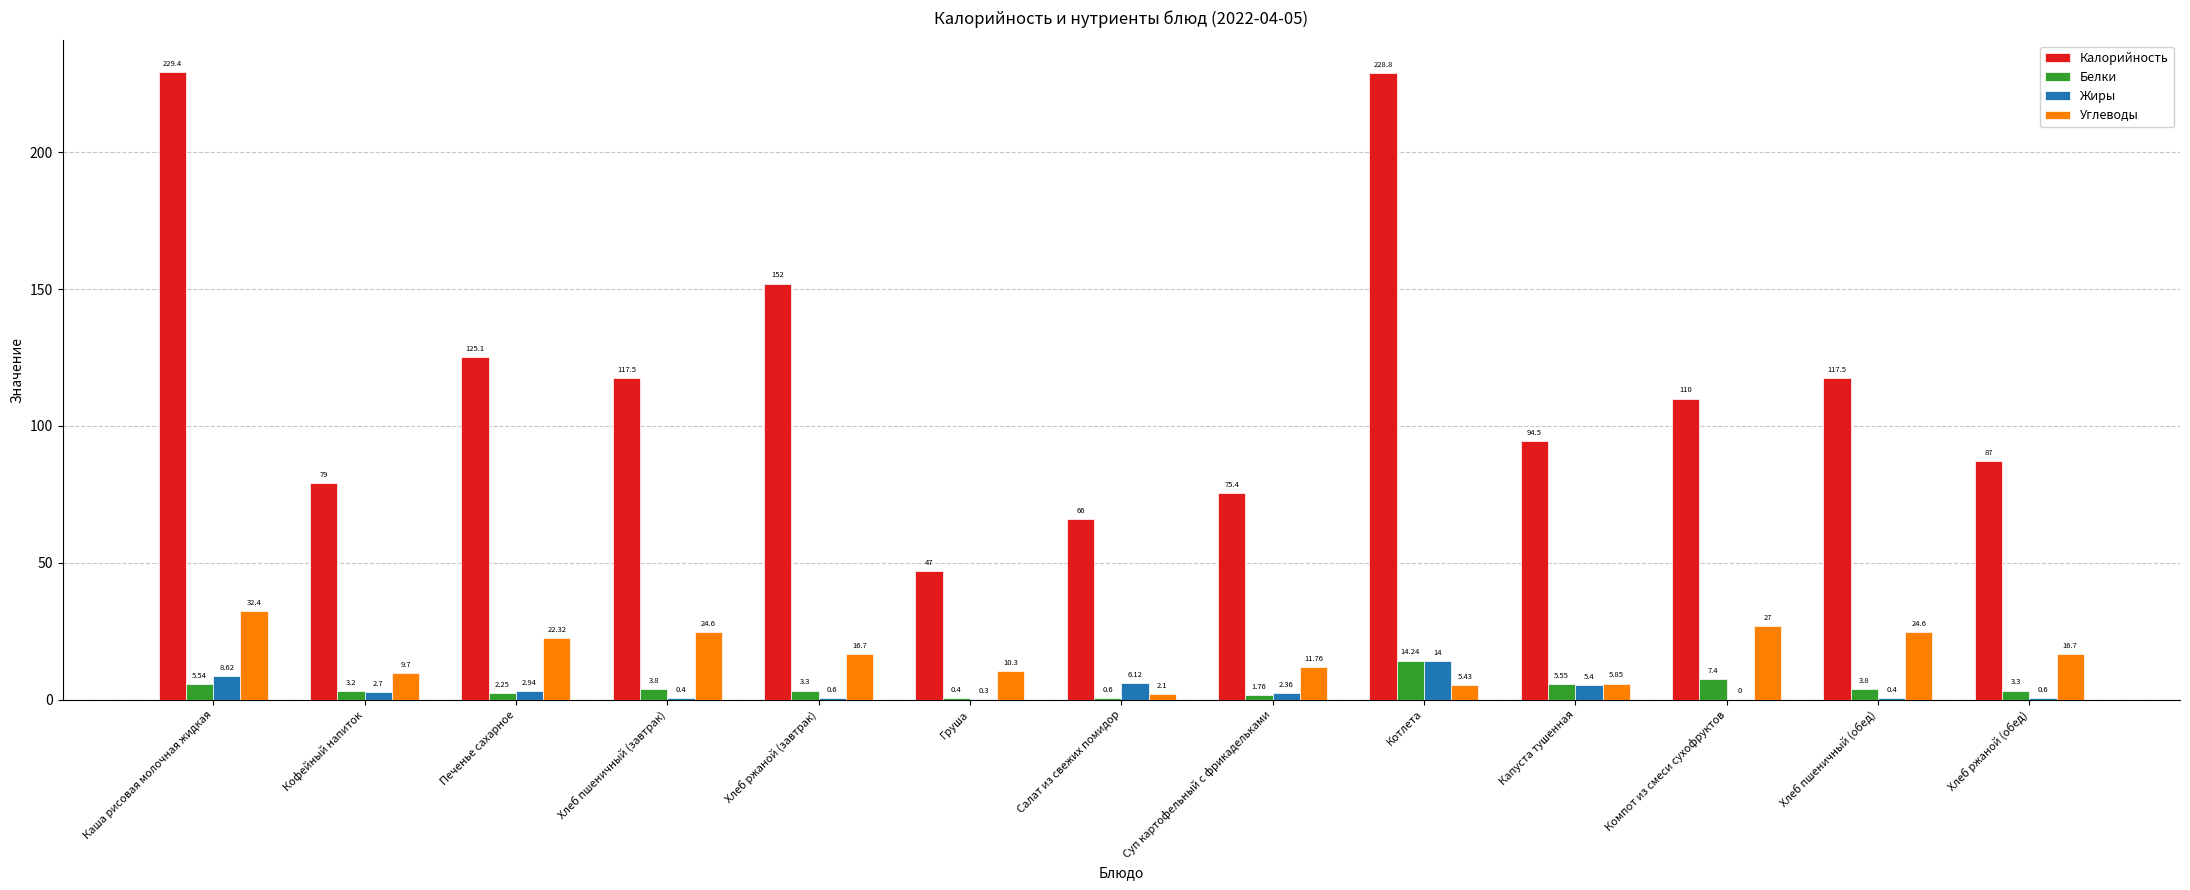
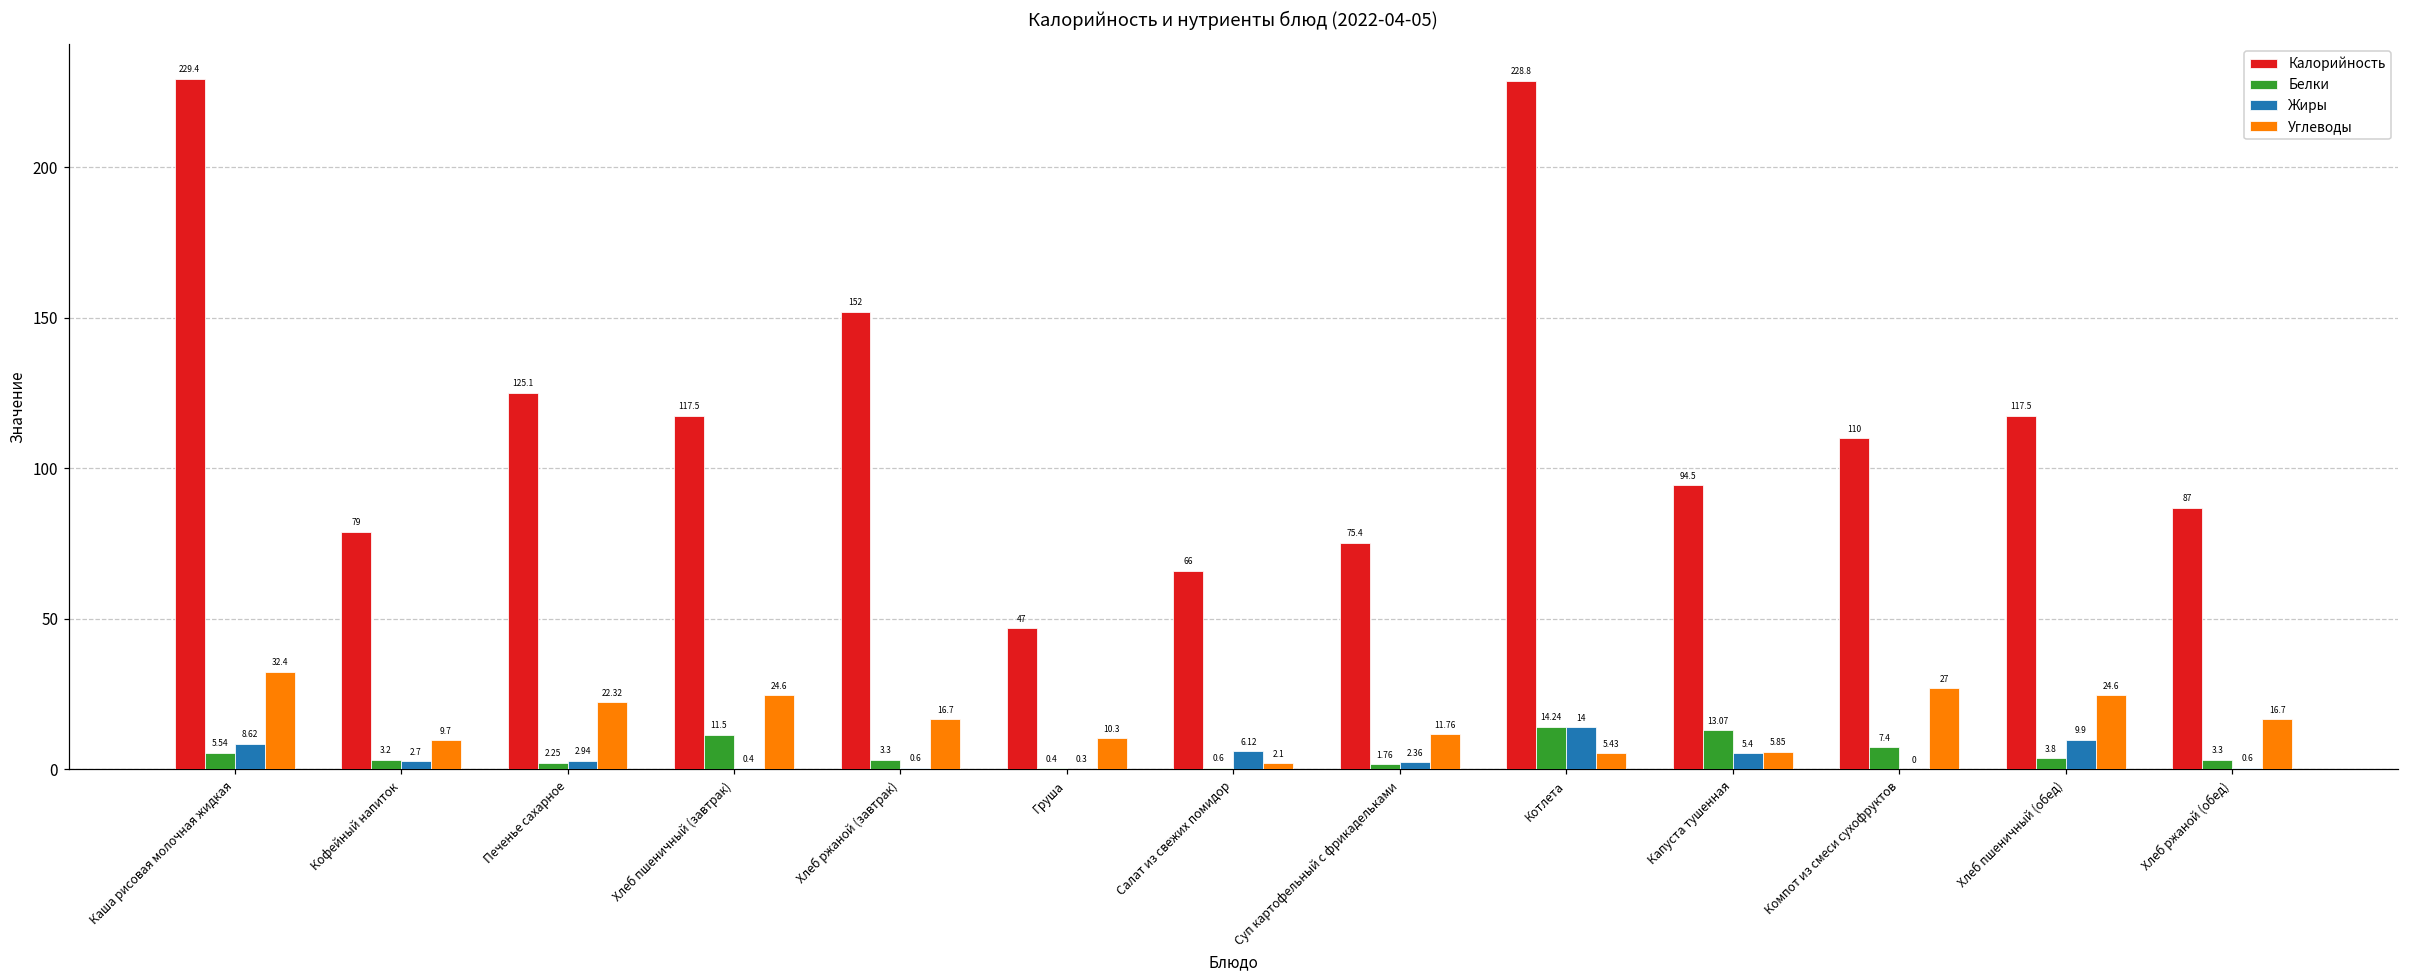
Белки, Хлеб пшеничный (завтрак): 3.8 -> 11.5
Белки, Капуста тушенная: 5.55 -> 13.07
Жиры, Хлеб пшеничный (обед): 0.4 -> 9.9
